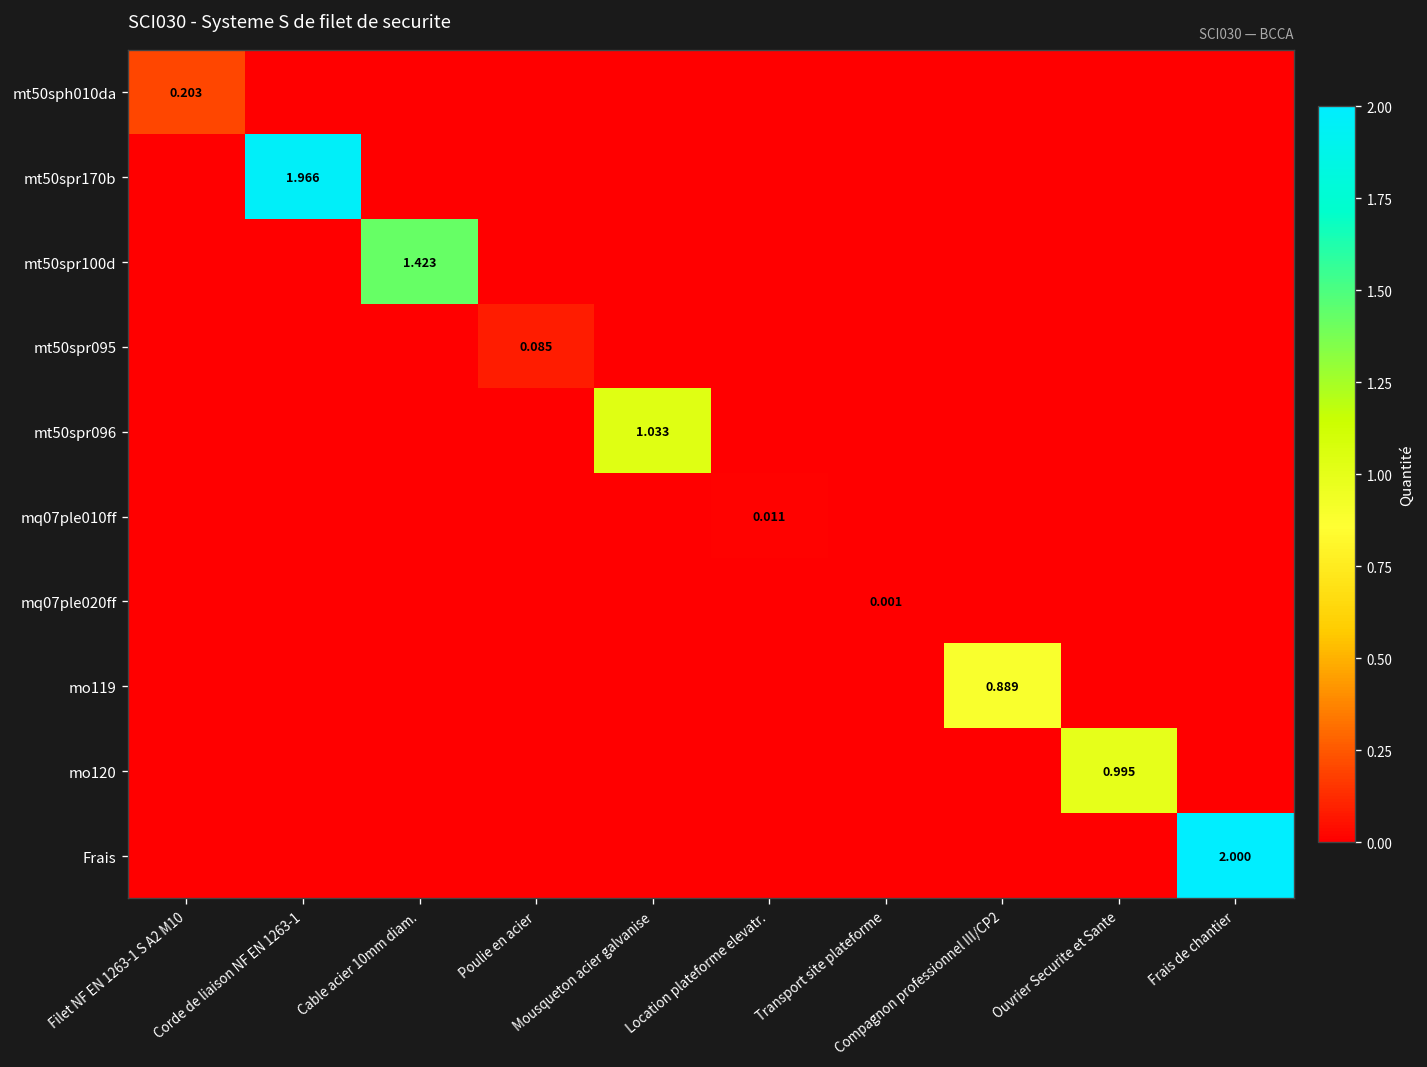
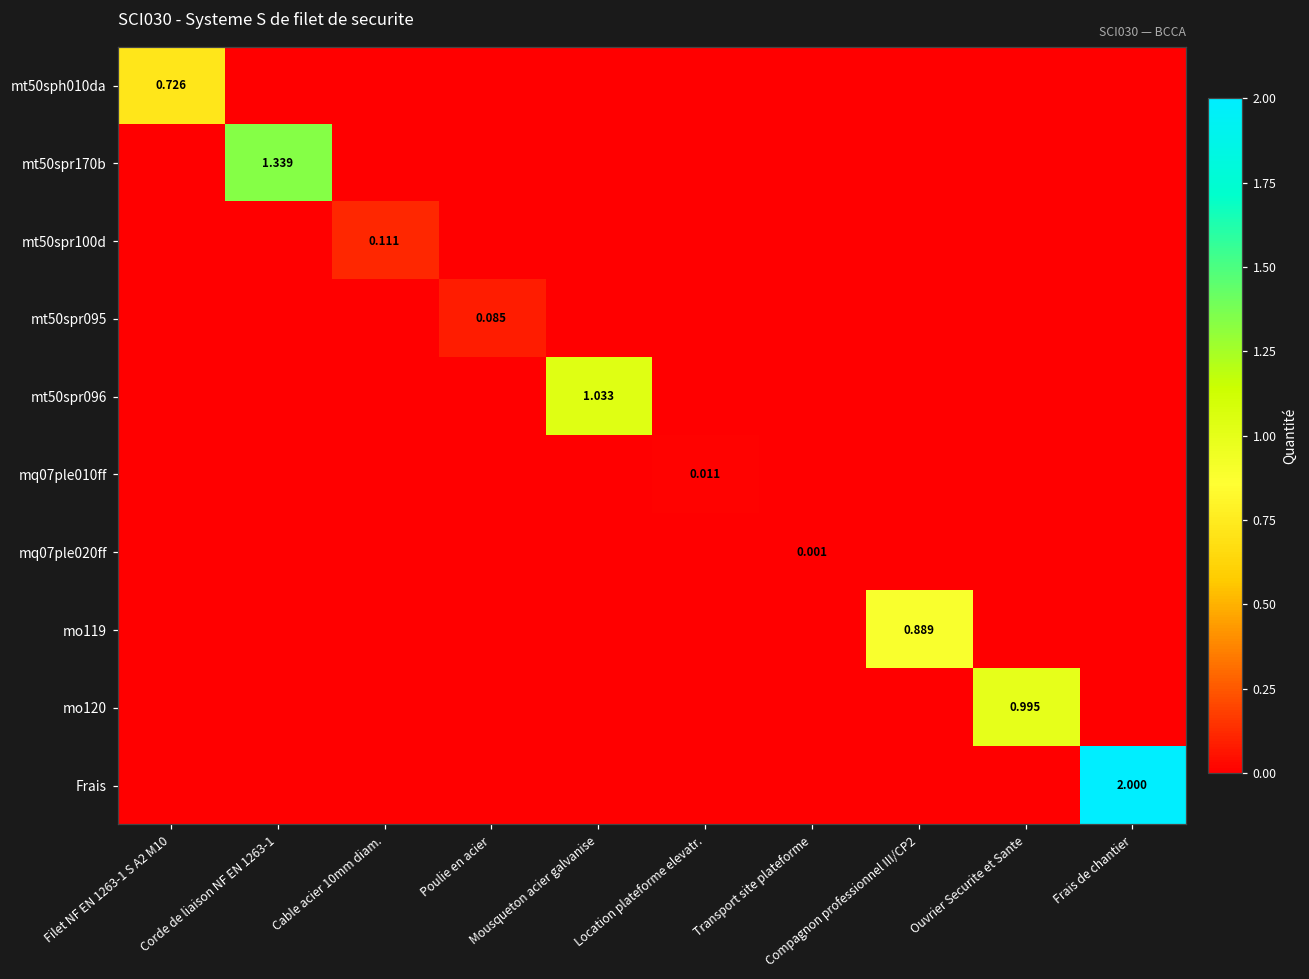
mt50sph010da, Filet NF EN 1263-1 S A2 M10: 0.203 -> 0.726
mt50spr170b, Corde de liaison NF EN 1263-1: 1.966 -> 1.339
mt50spr100d, Cable acier 10mm diam.: 1.423 -> 0.111
